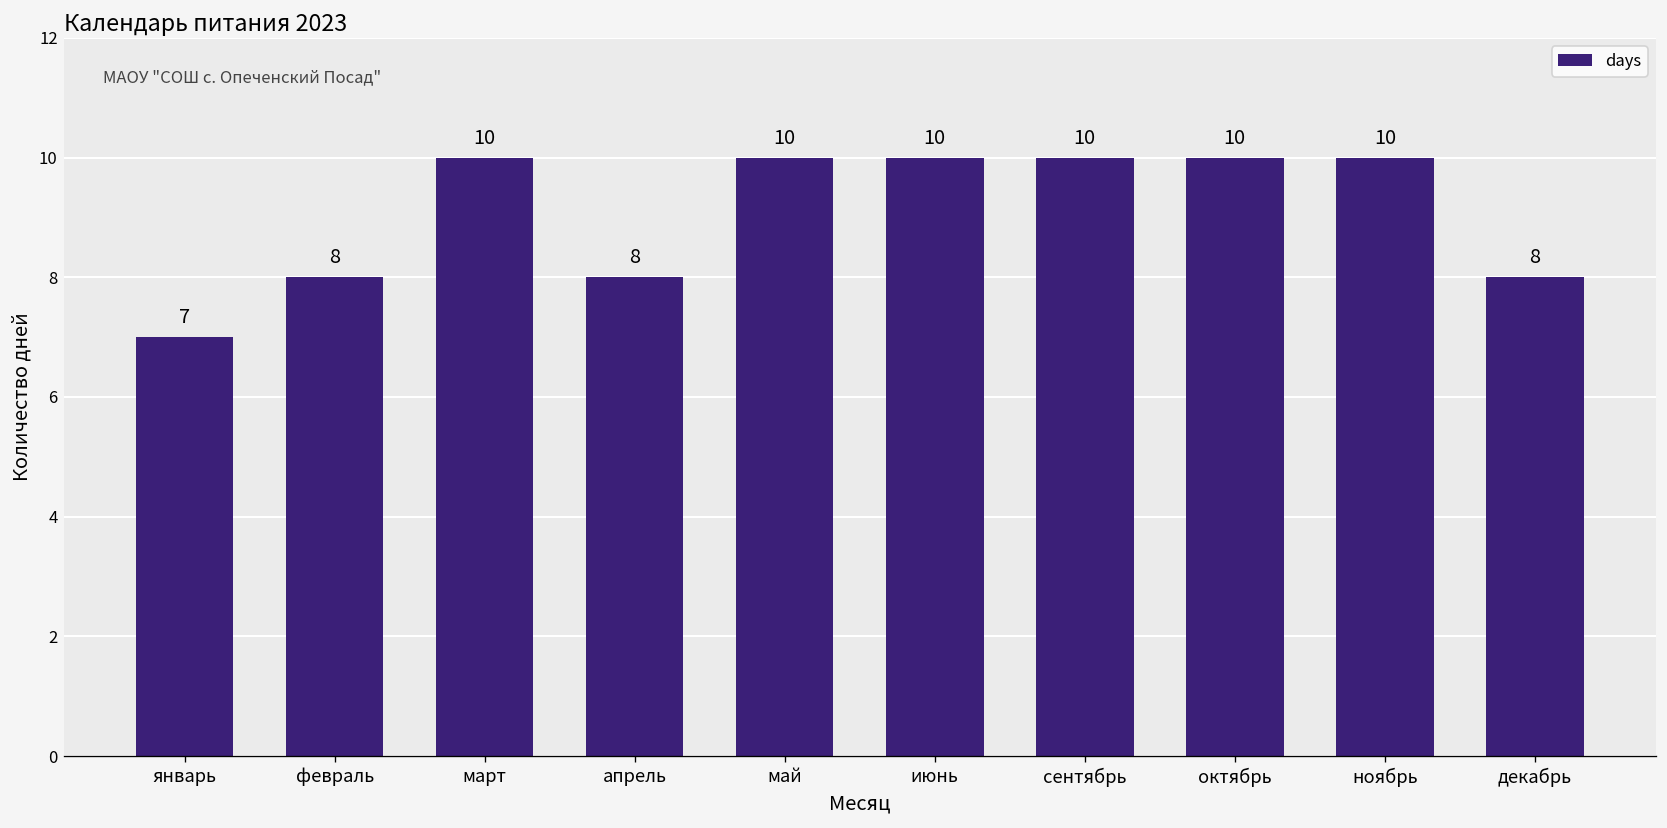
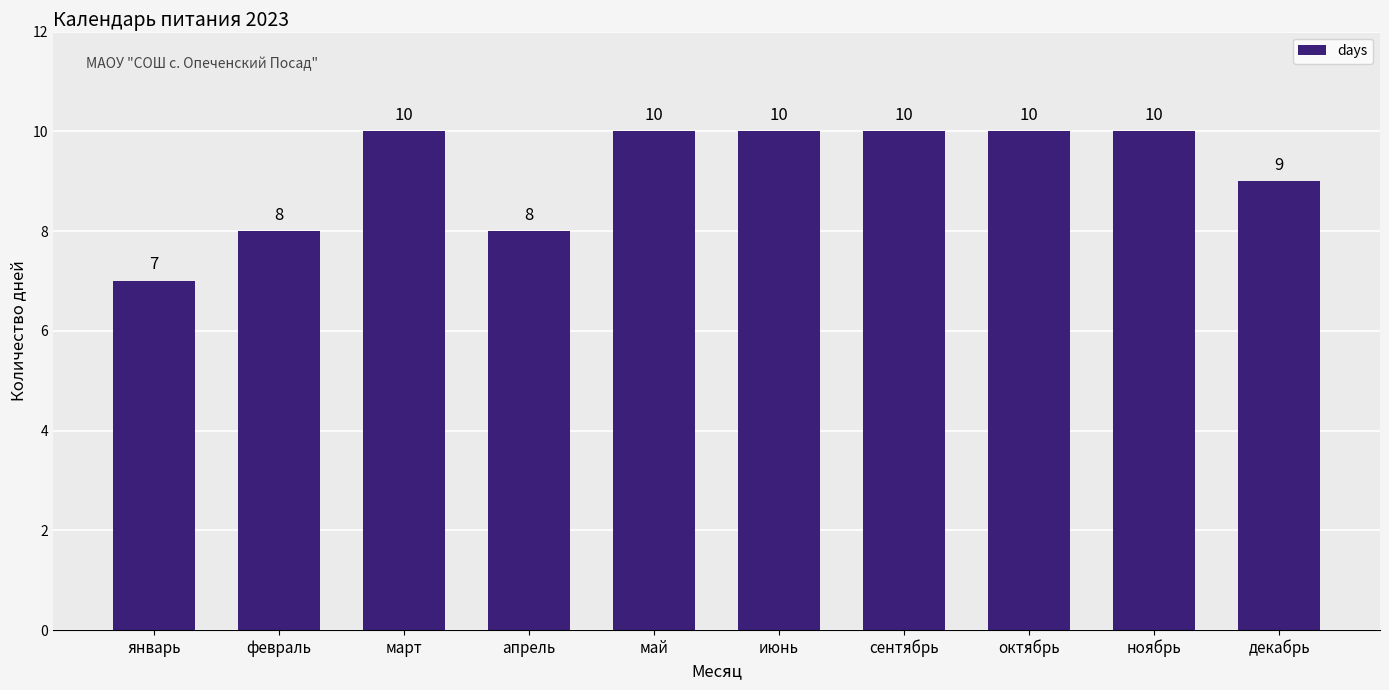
декабрь: 8 -> 9
